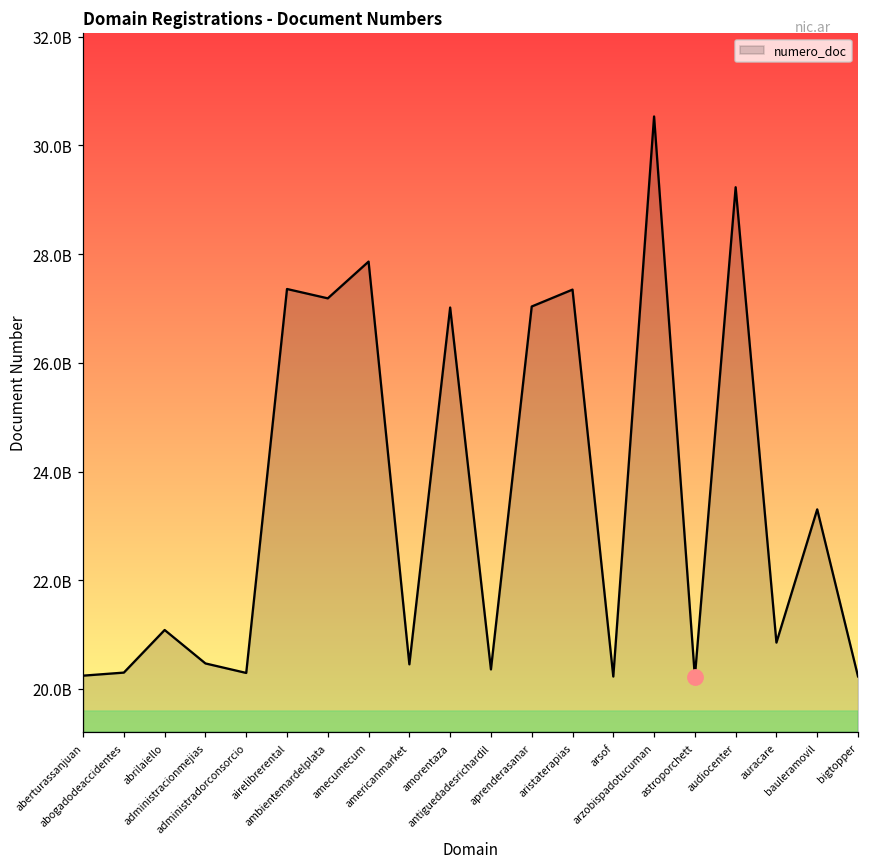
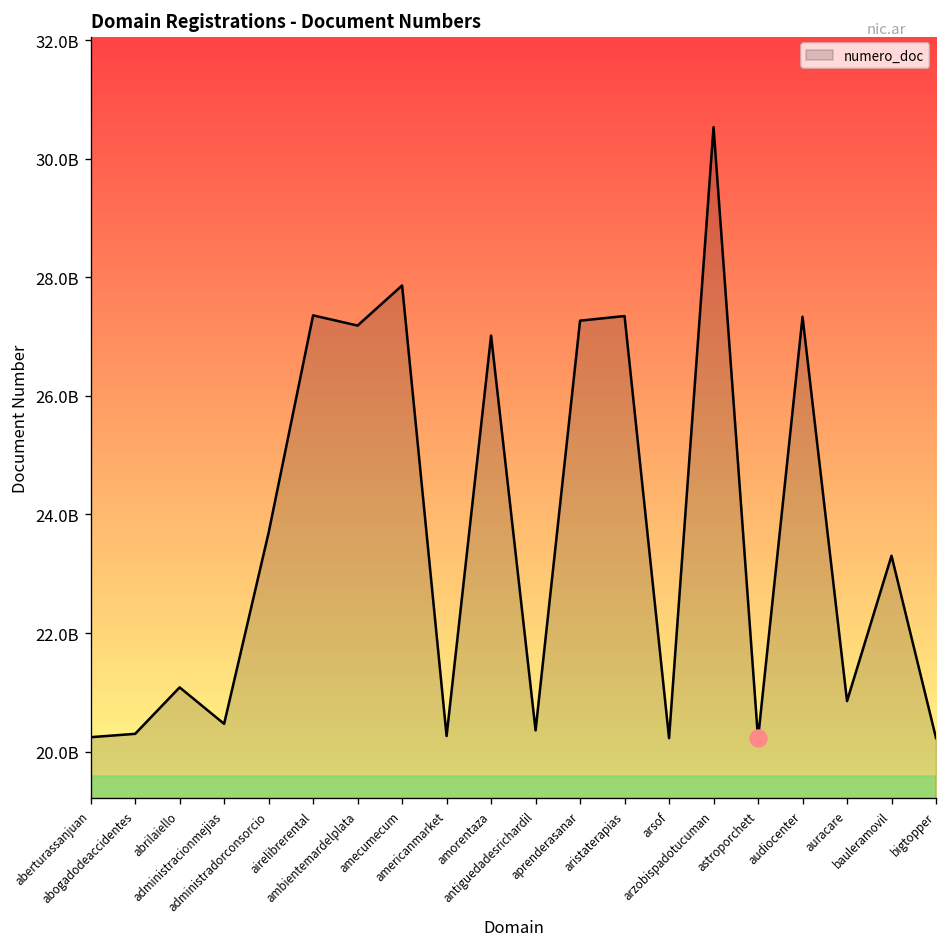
numero_doc, administradorconsorcio: 20300000000 -> 23700000000
numero_doc, americanmarket: 20500000000 -> 20300000000
numero_doc, aprenderasanar: 27000000000 -> 27300000000
numero_doc, audiocenter: 29200000000 -> 27300000000
